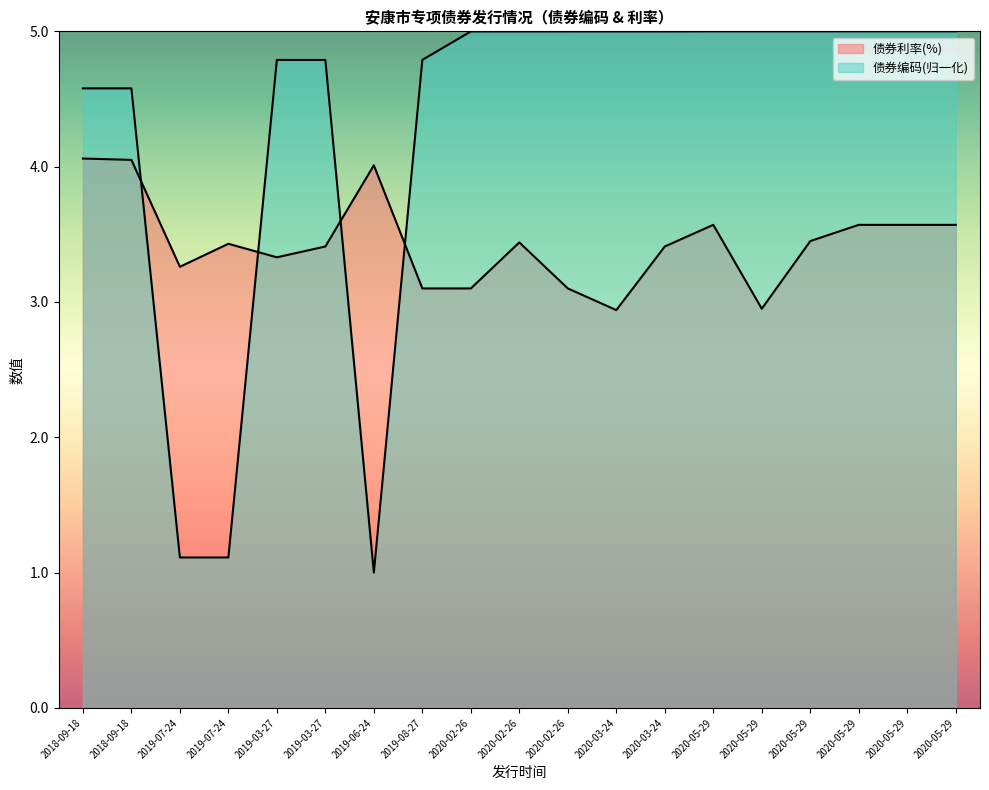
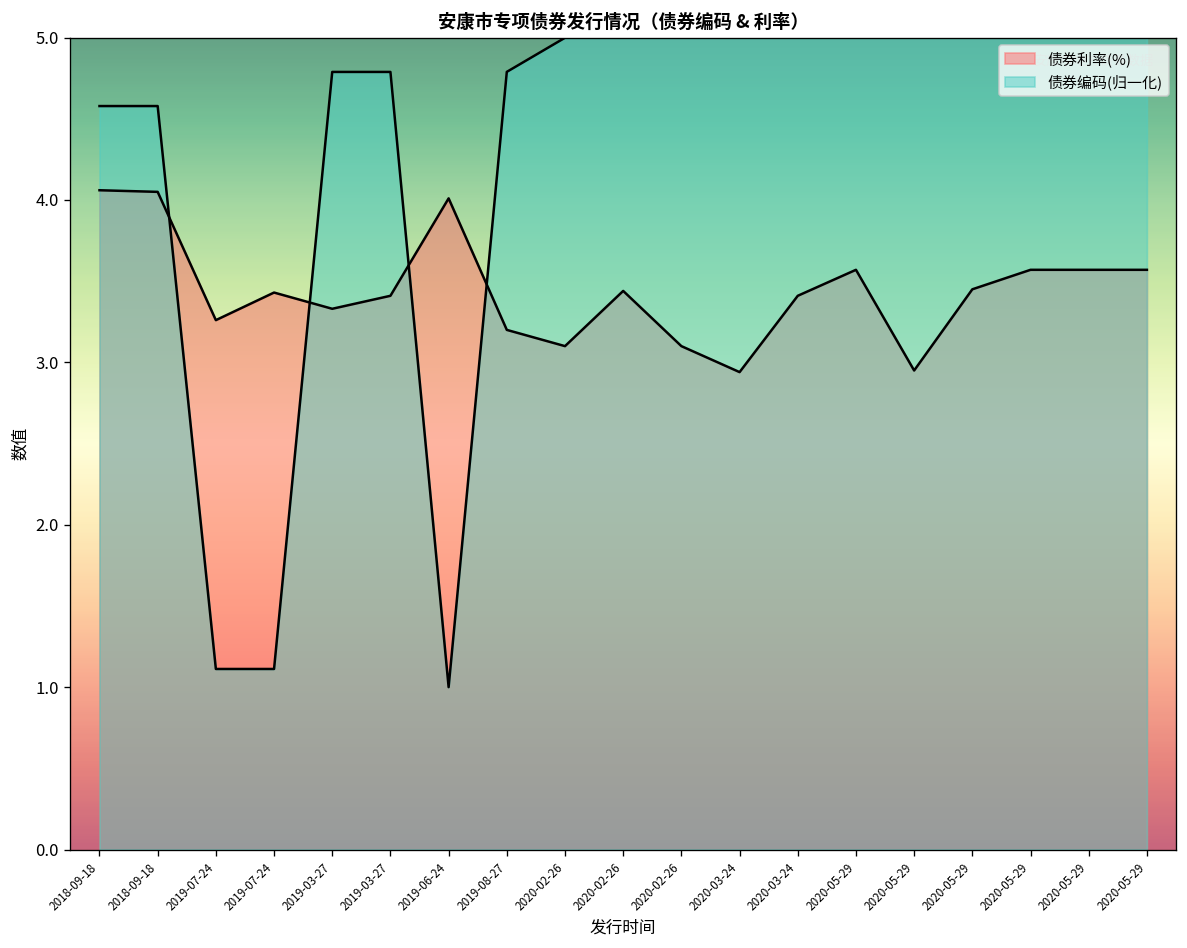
债券利率(%), 2019-08-27: 3.1 -> 3.2
